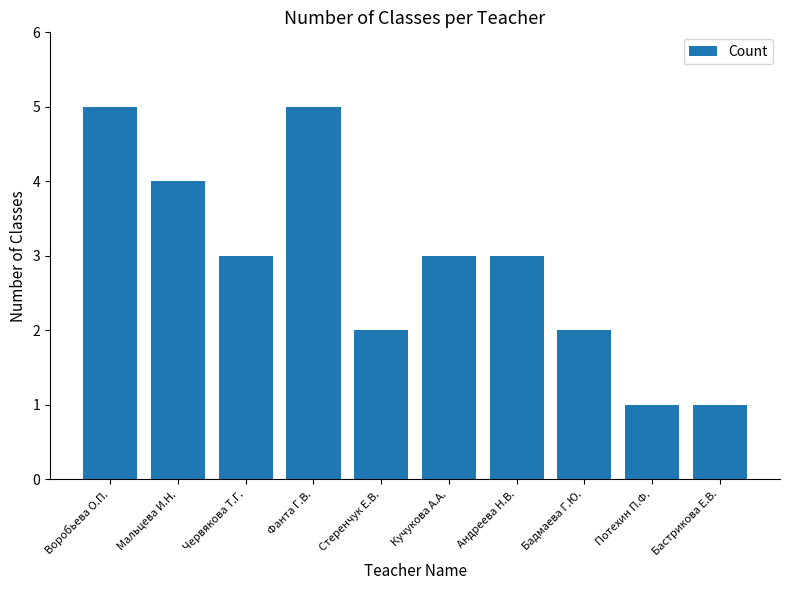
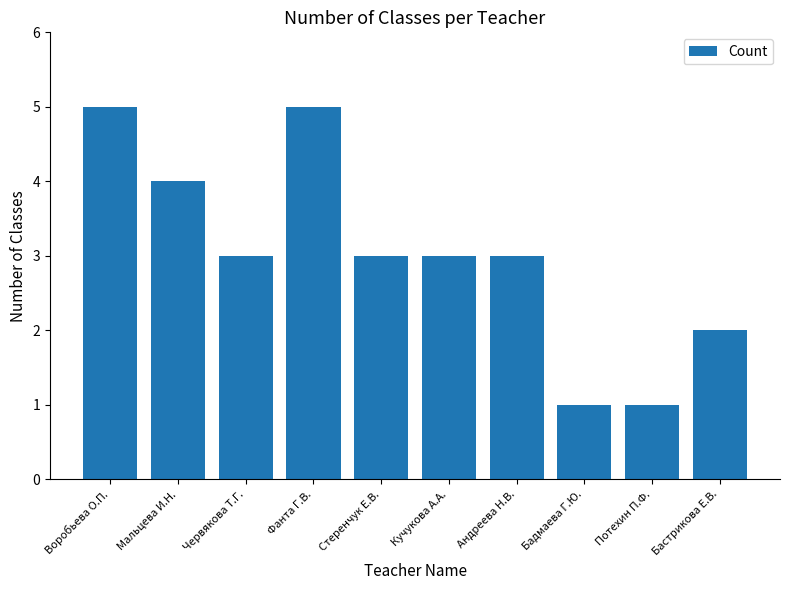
Стеренчук Е.В.: 2 -> 3
Бадмаева Г.Ю.: 2 -> 1
Бастрикова Е.В.: 1 -> 2
